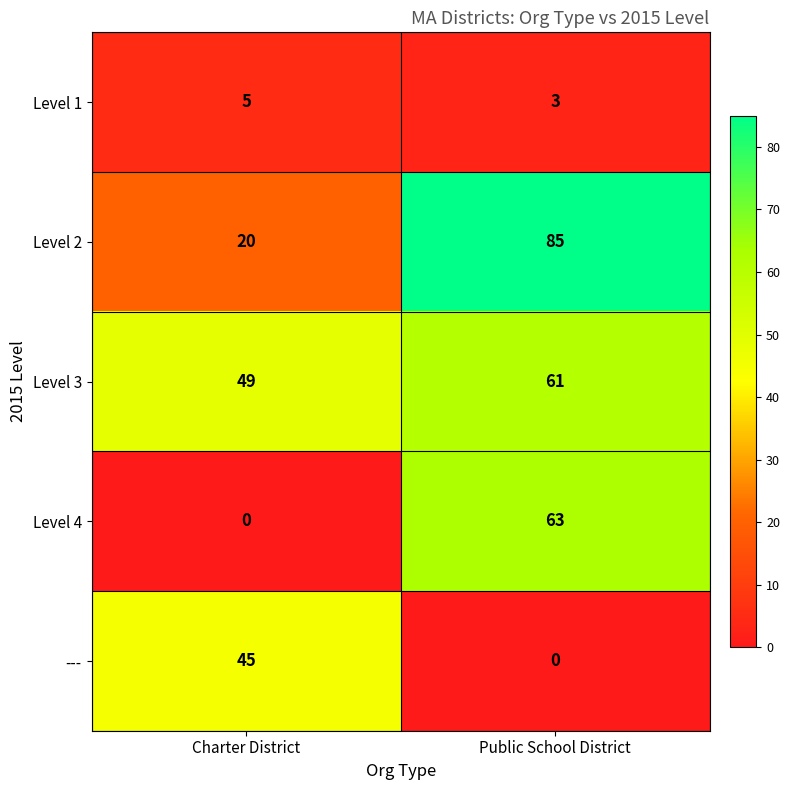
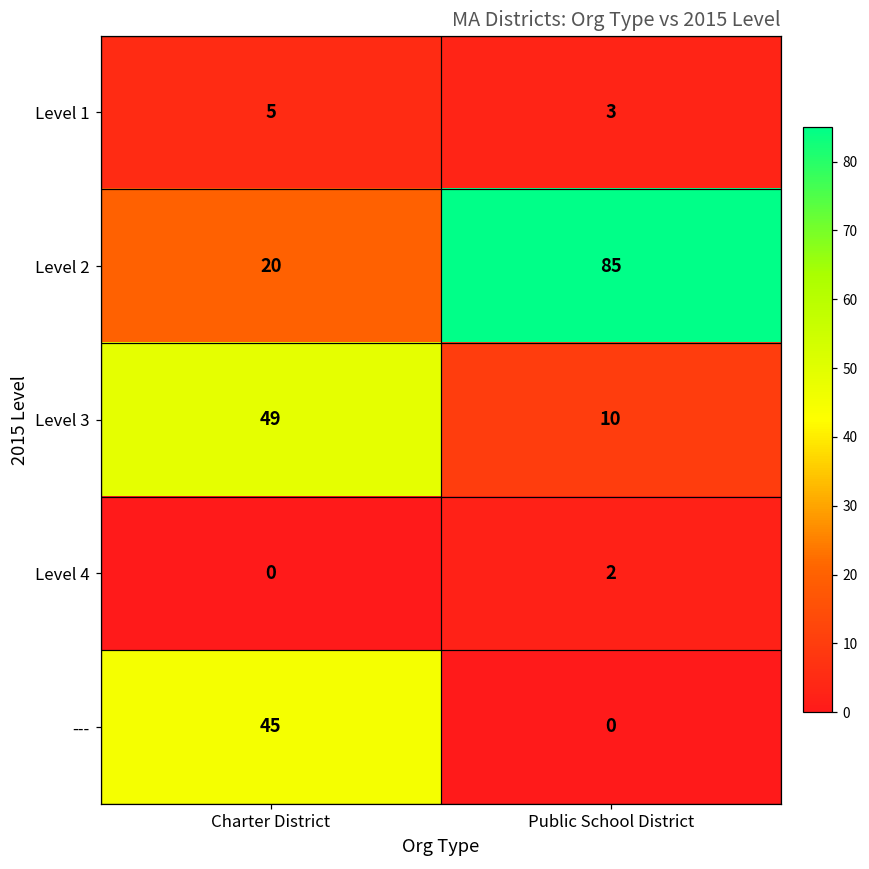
Level 3, Public School District: 61 -> 10
Level 4, Public School District: 63 -> 2
